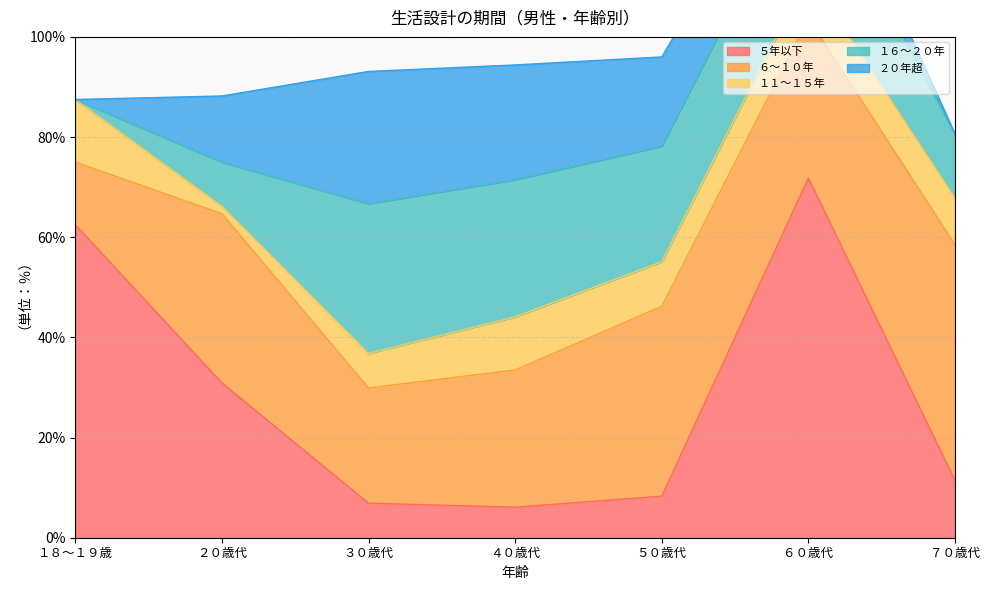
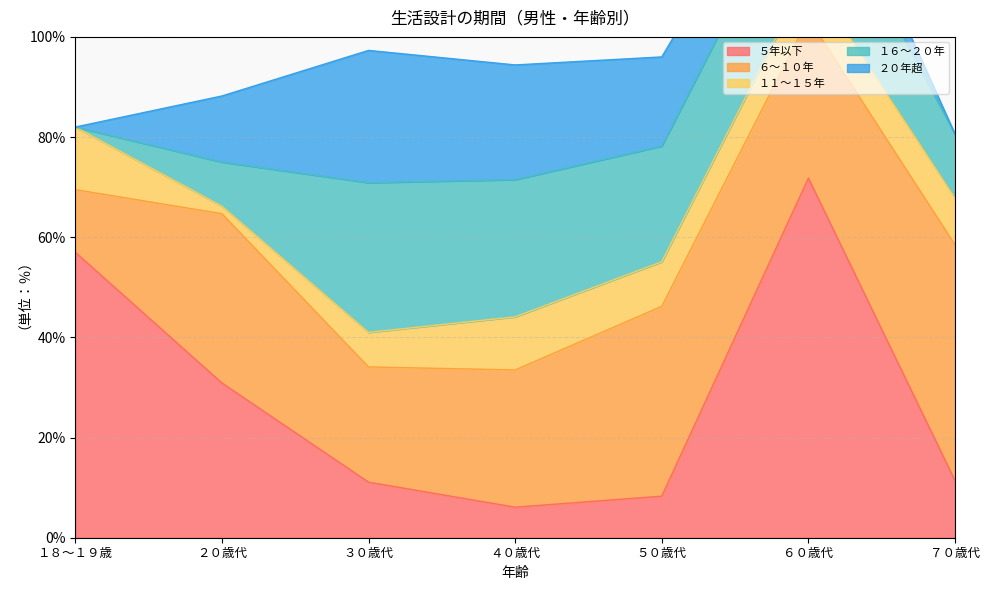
５年以下, １８～１９歳: 63% -> 57%
５年以下, ３０歳代: 7% -> 11%
